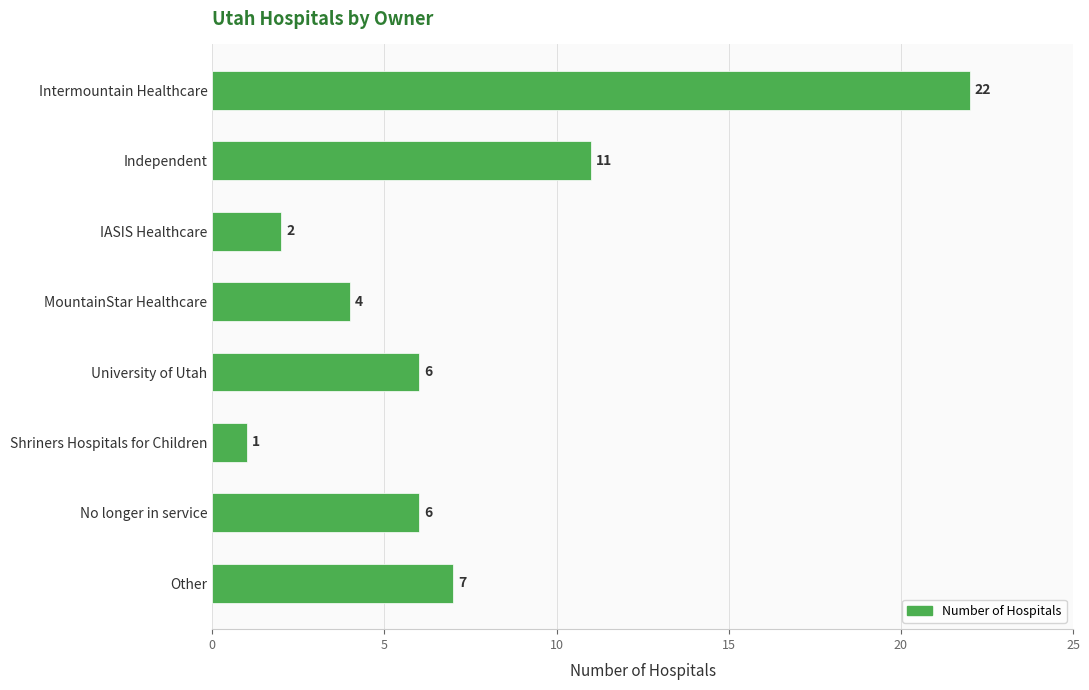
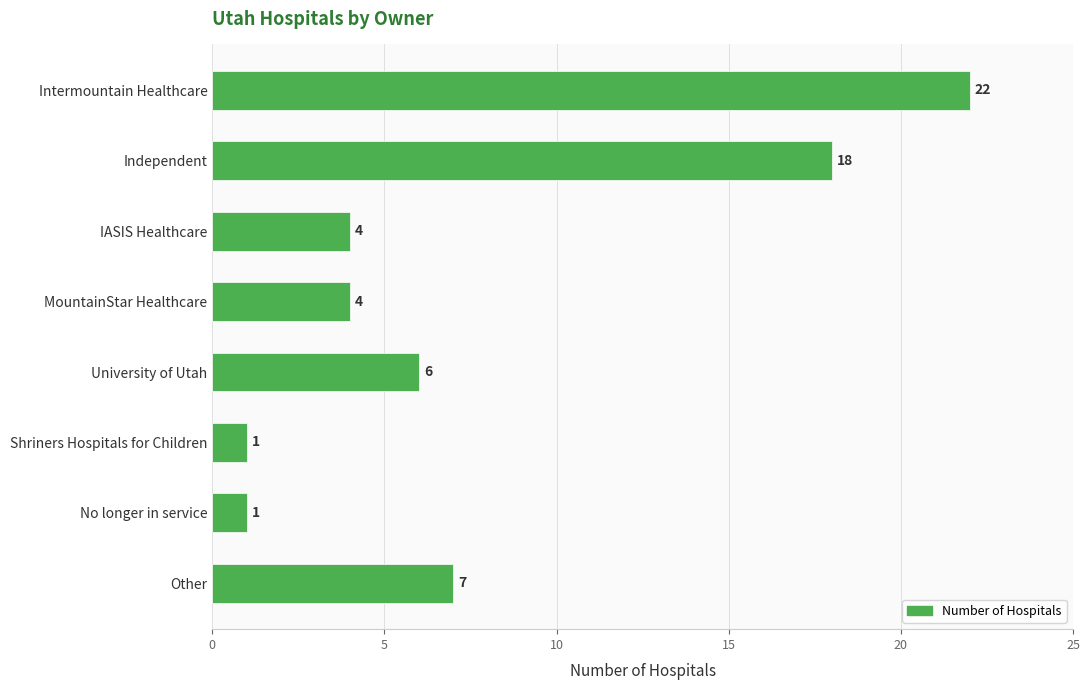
Independent: 11 -> 18
IASIS Healthcare: 2 -> 4
No longer in service: 6 -> 1
